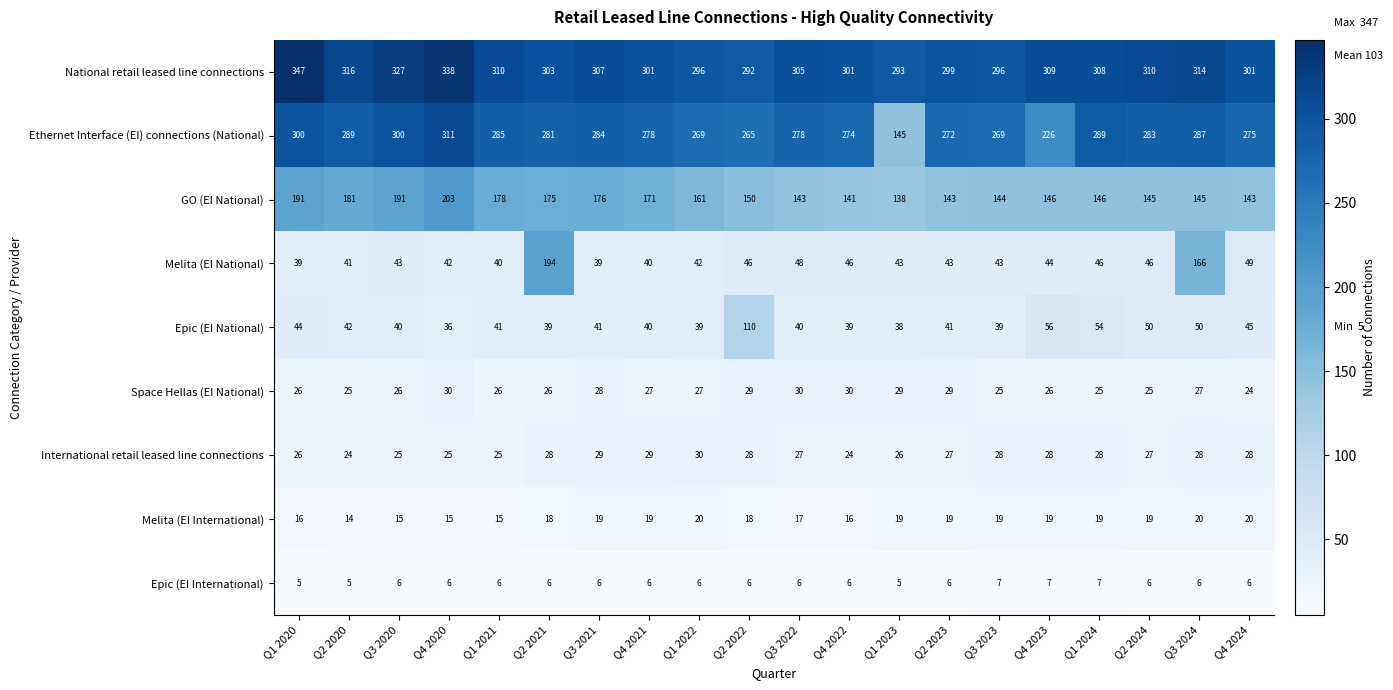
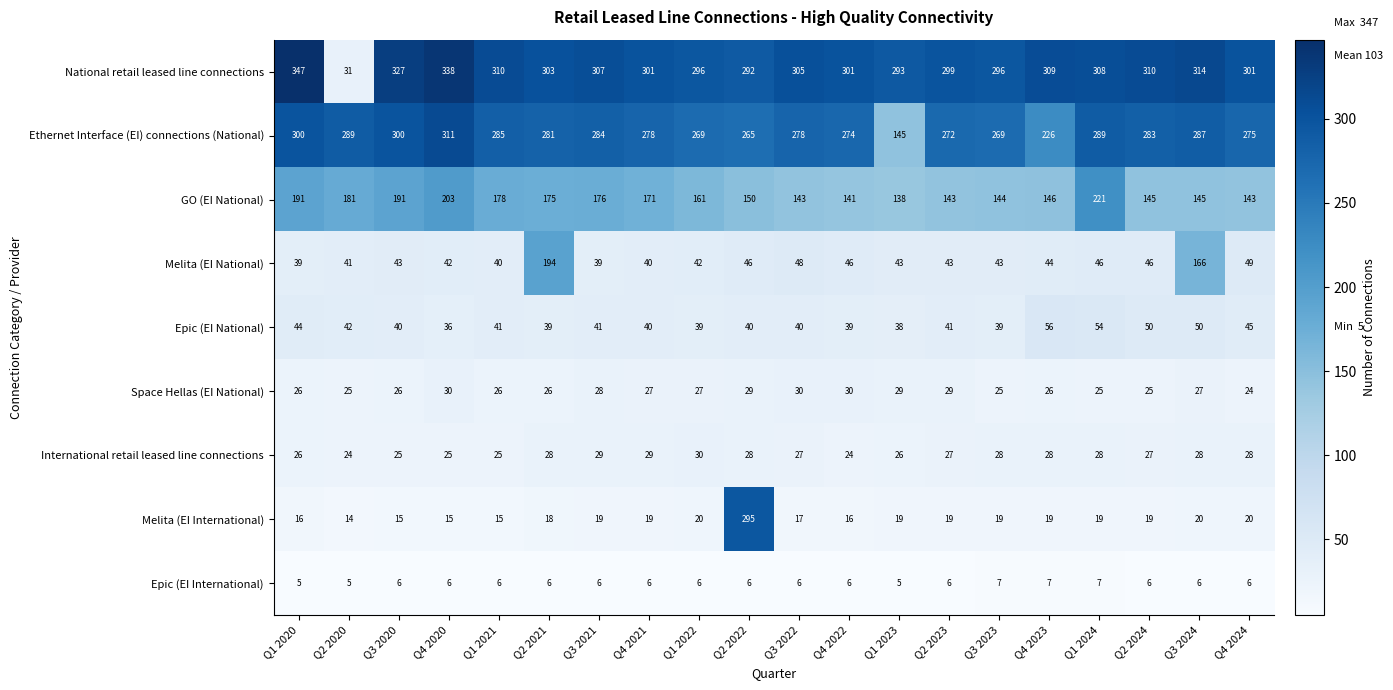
National retail leased line connections, Q2 2020: 316 -> 31
GO (EI National), Q1 2024: 146 -> 221
Epic (EI National), Q2 2022: 110 -> 40
Melita (EI International), Q2 2022: 18 -> 295
